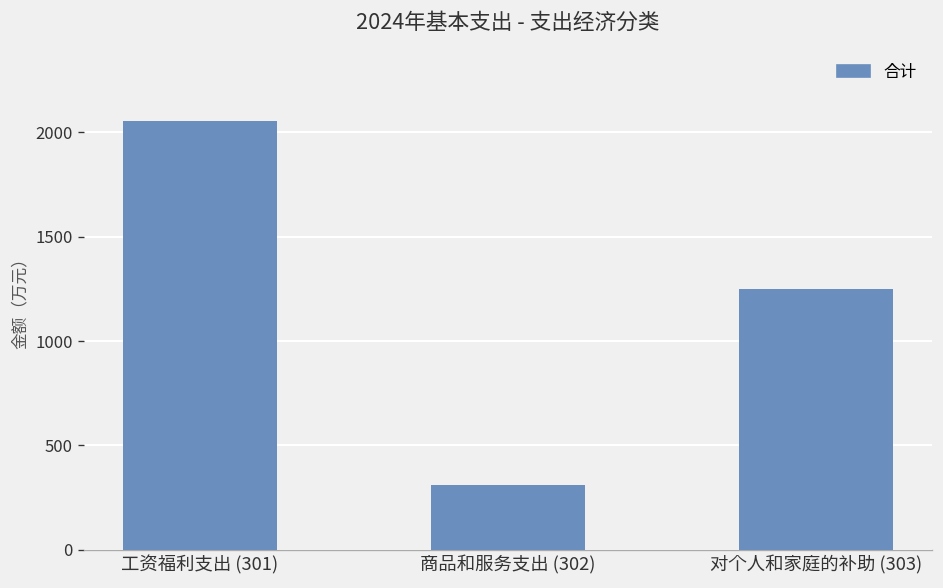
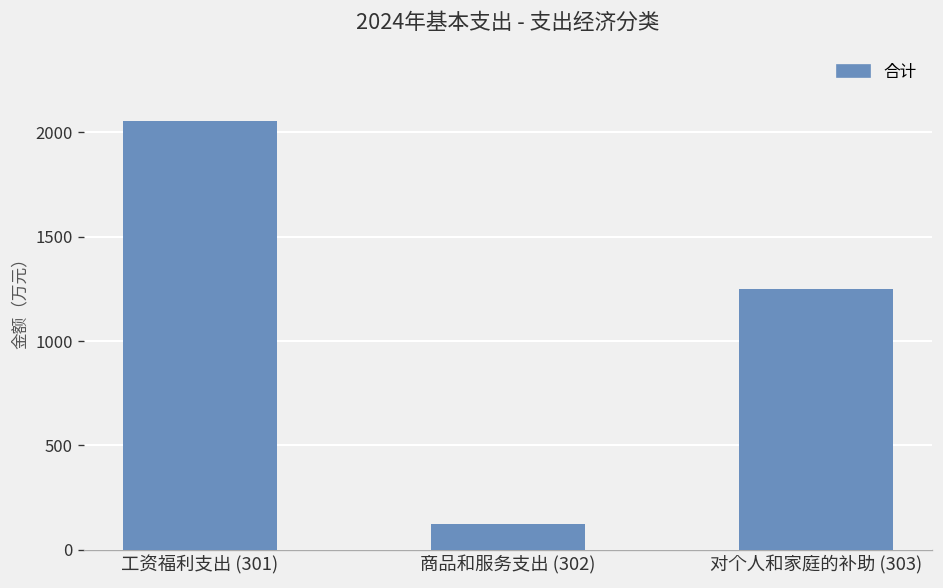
商品和服务支出 (302): 310 -> 120
